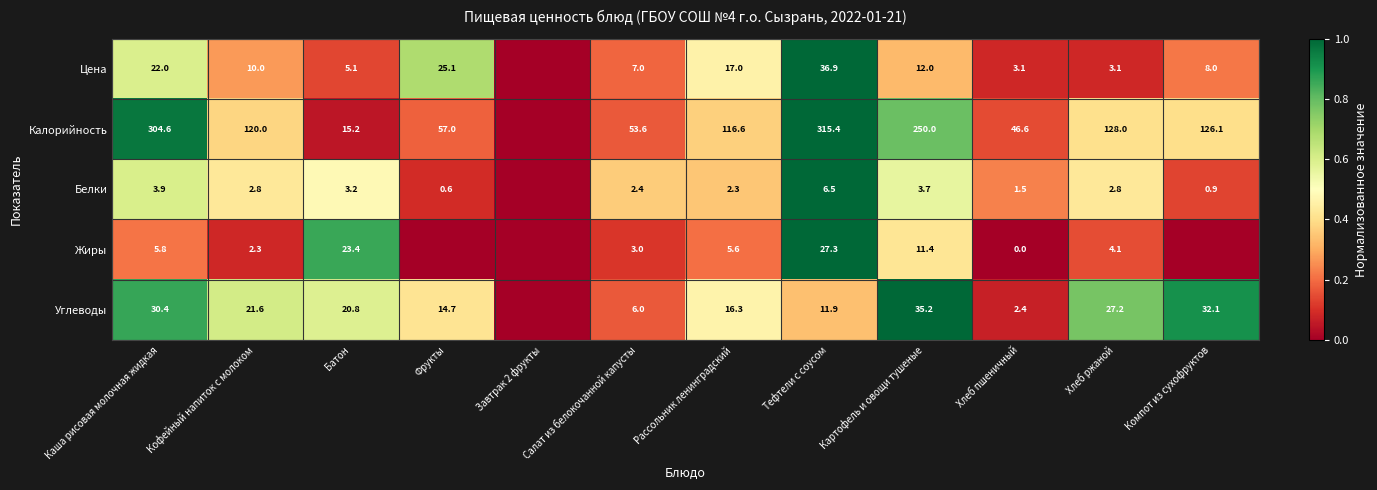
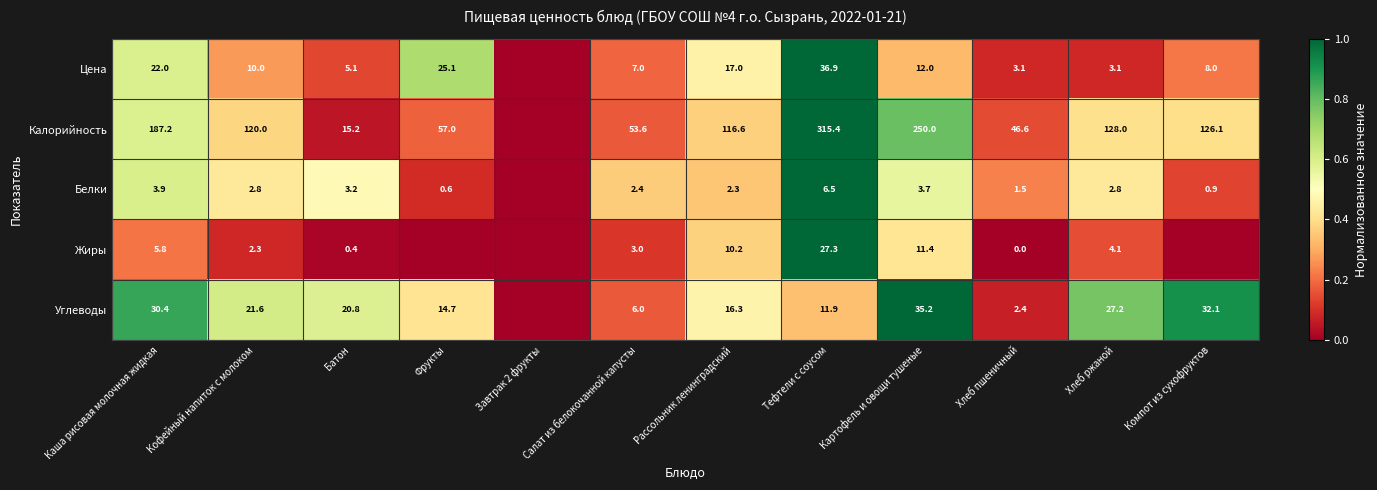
Калорийность, Каша рисовая молочная жидкая: 304.6 -> 187.2
Жиры, Батон: 23.4 -> 0.4
Жиры, Рассольник ленинградский: 5.6 -> 10.2
